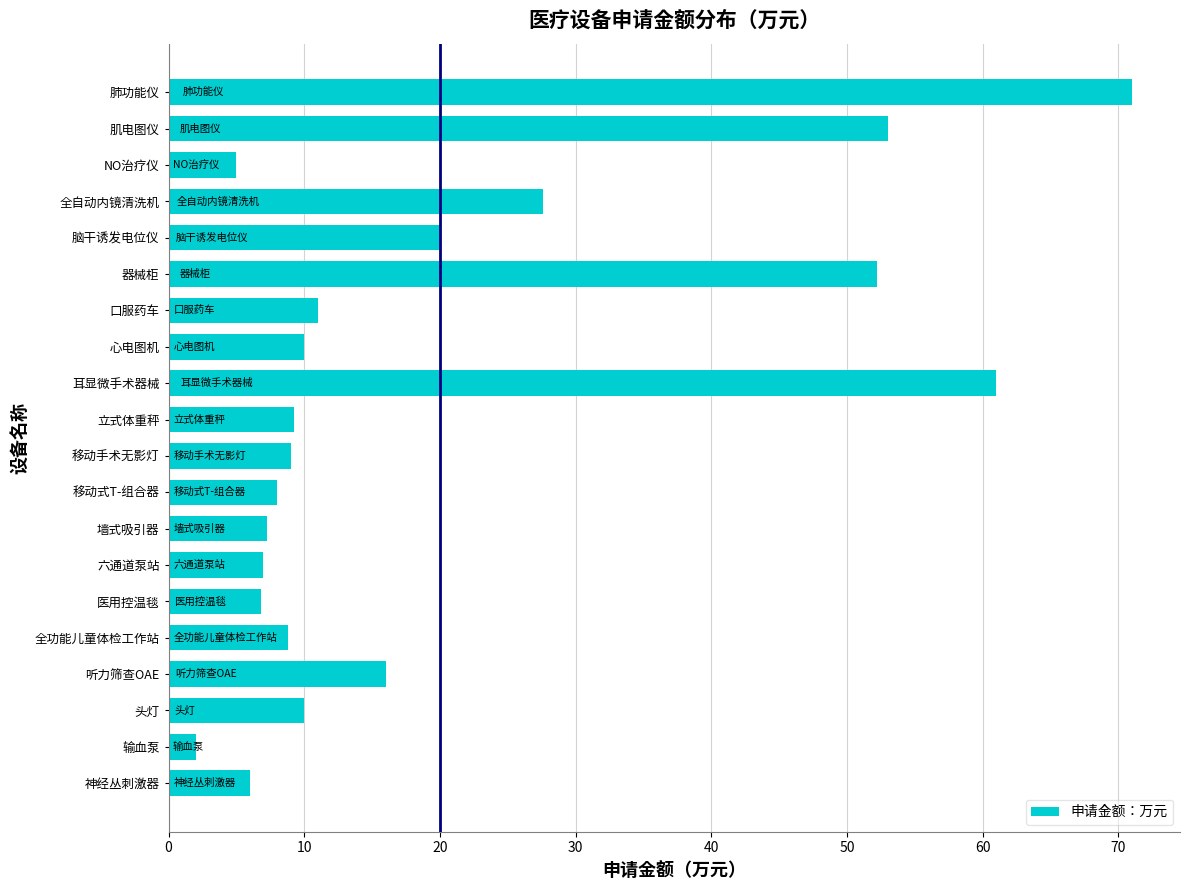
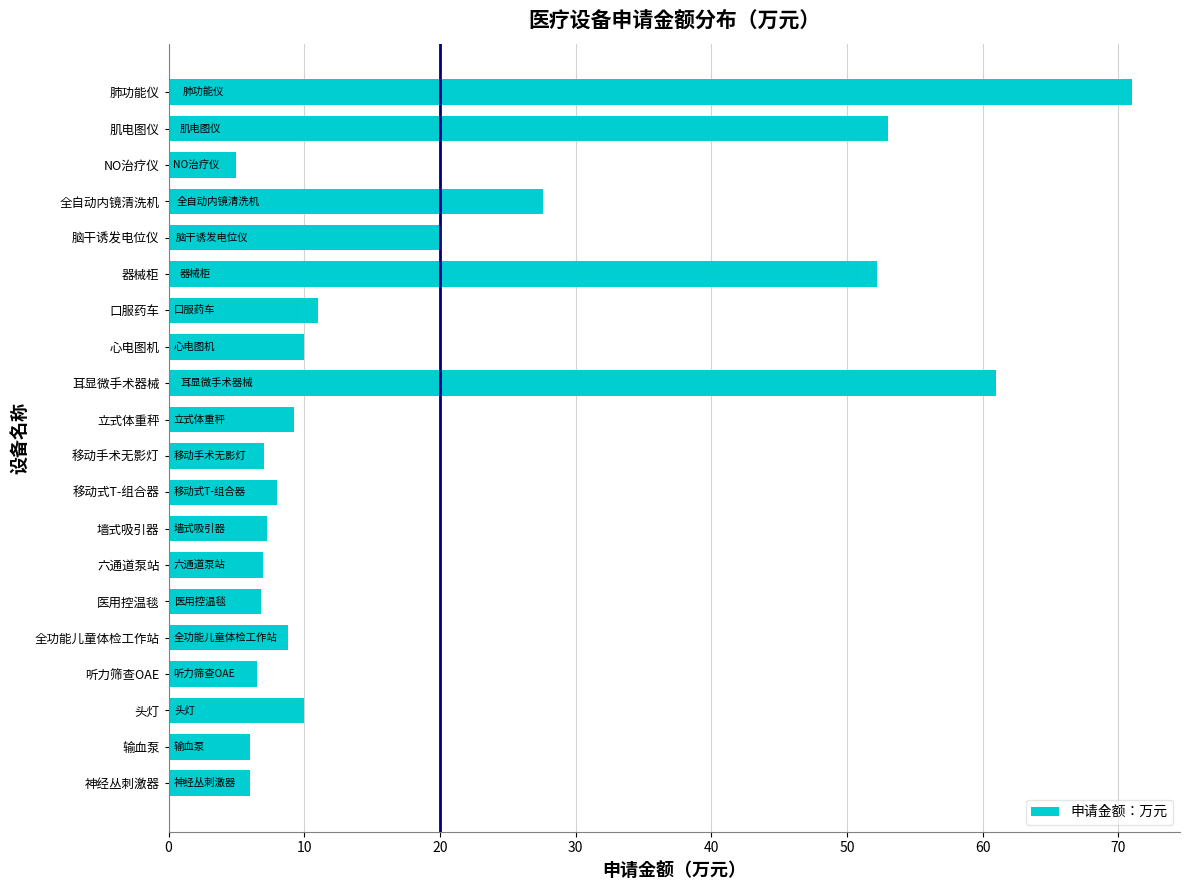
移动手术无影灯: 9 -> 7
听力筛查OAE: 16.0 -> 6.5
输血泵: 2 -> 6
